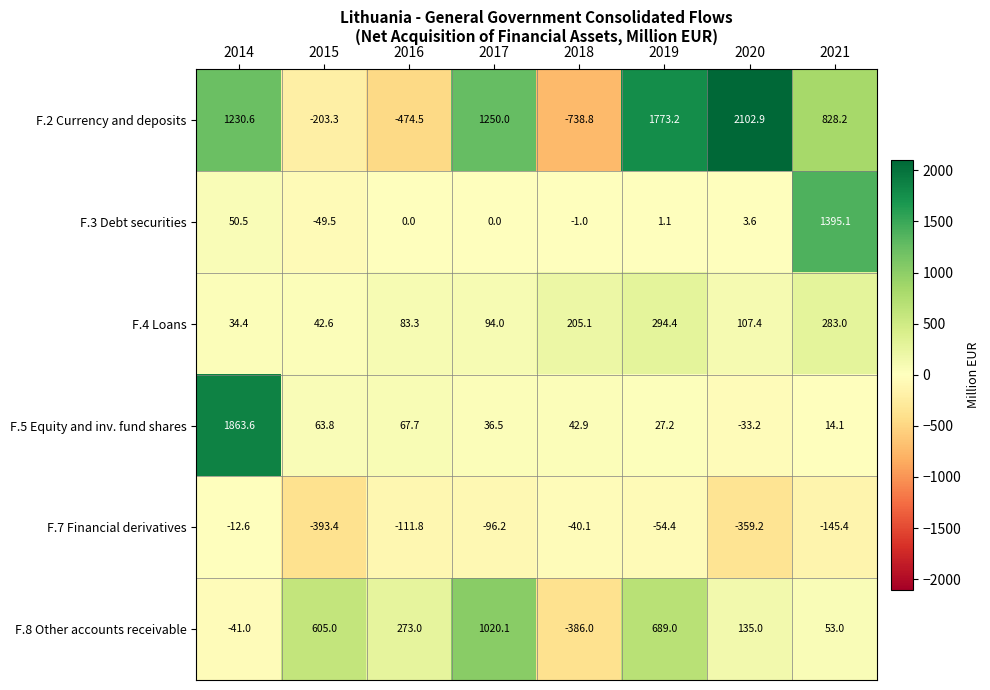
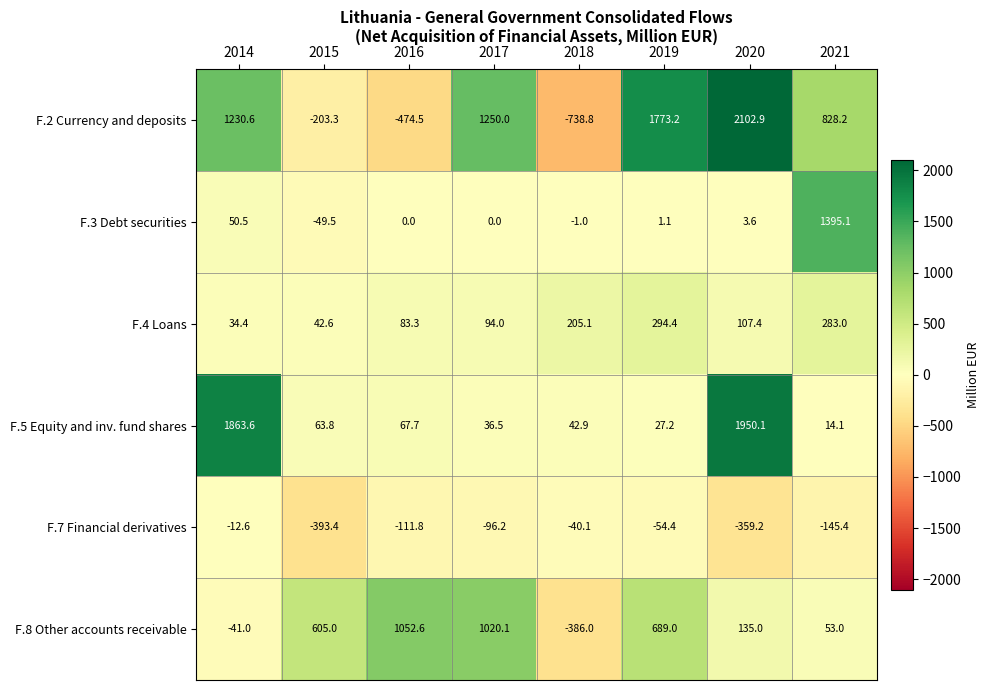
F.5 Equity and inv. fund shares, 2020: -33.2 -> 1950.1
F.8 Other accounts receivable, 2016: 273.0 -> 1052.6
